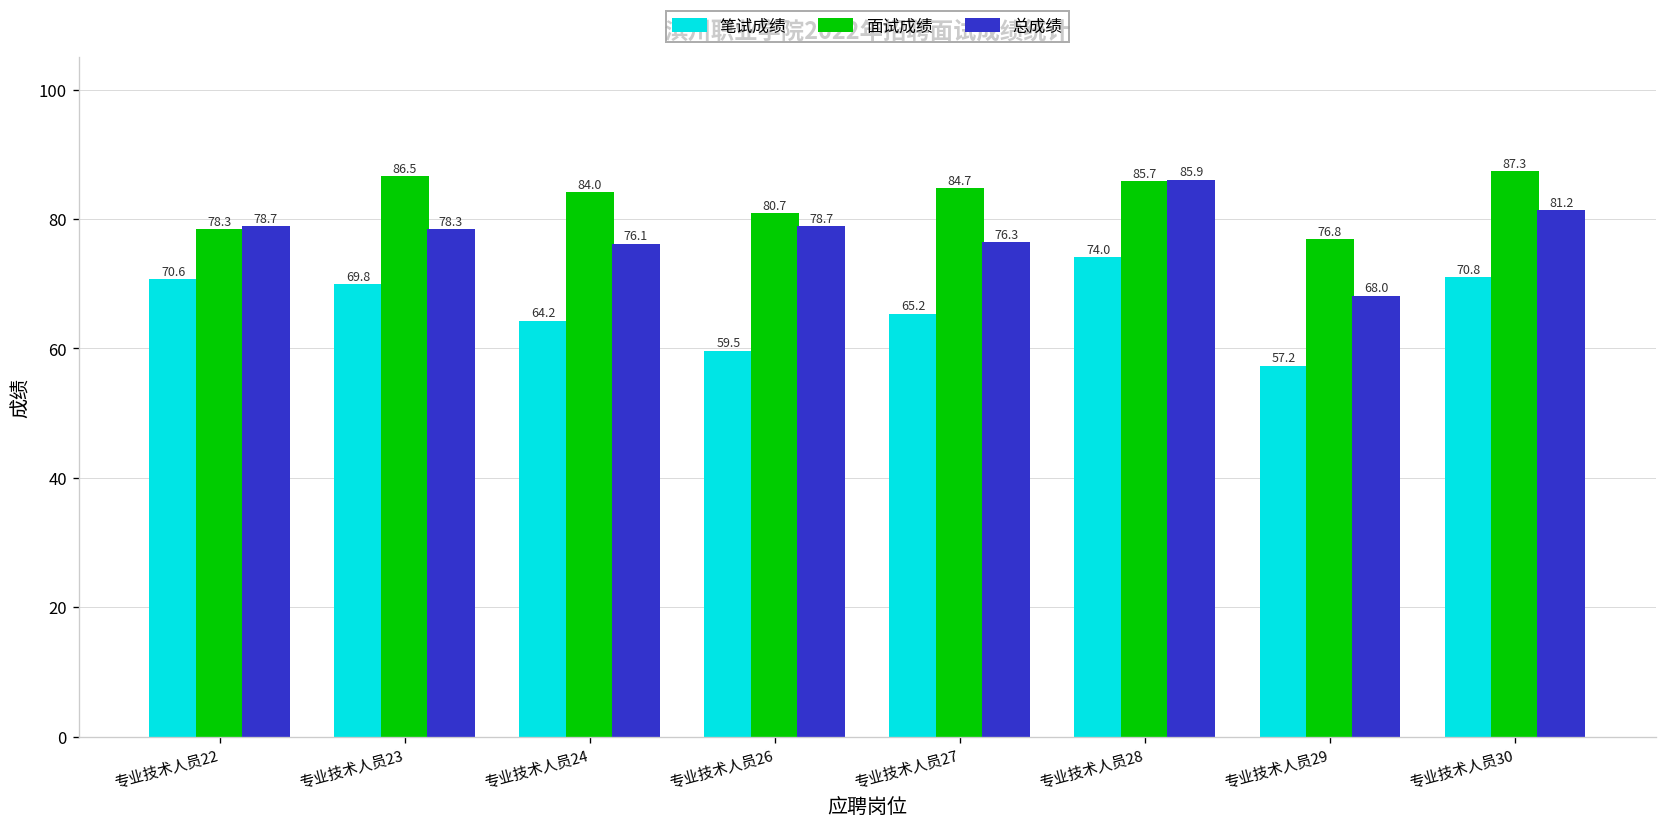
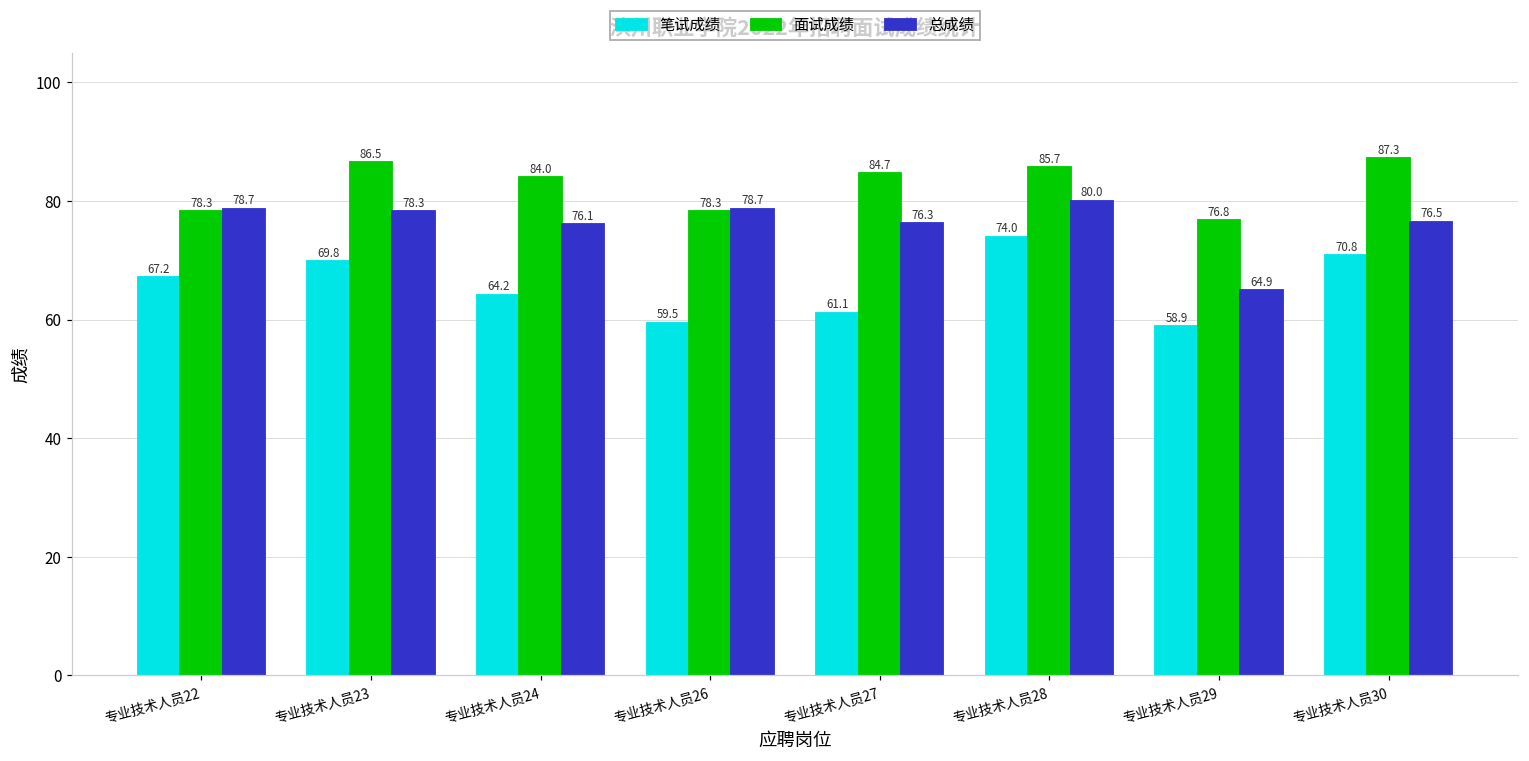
笔试成绩, 专业技术人员22: 70.6 -> 67.2
面试成绩, 专业技术人员26: 80.7 -> 78.3
笔试成绩, 专业技术人员27: 65.2 -> 61.1
总成绩, 专业技术人员28: 85.9 -> 80.0
笔试成绩, 专业技术人员29: 57.2 -> 58.9
总成绩, 专业技术人员29: 68.0 -> 64.9
总成绩, 专业技术人员30: 81.2 -> 76.5
